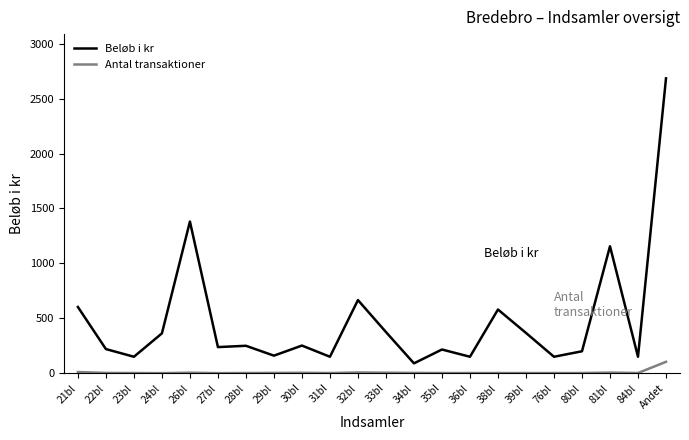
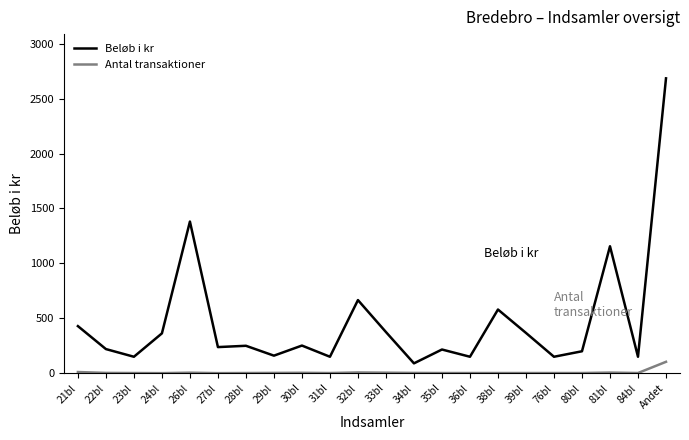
Beløb i kr, 21bl: 600 -> 430
